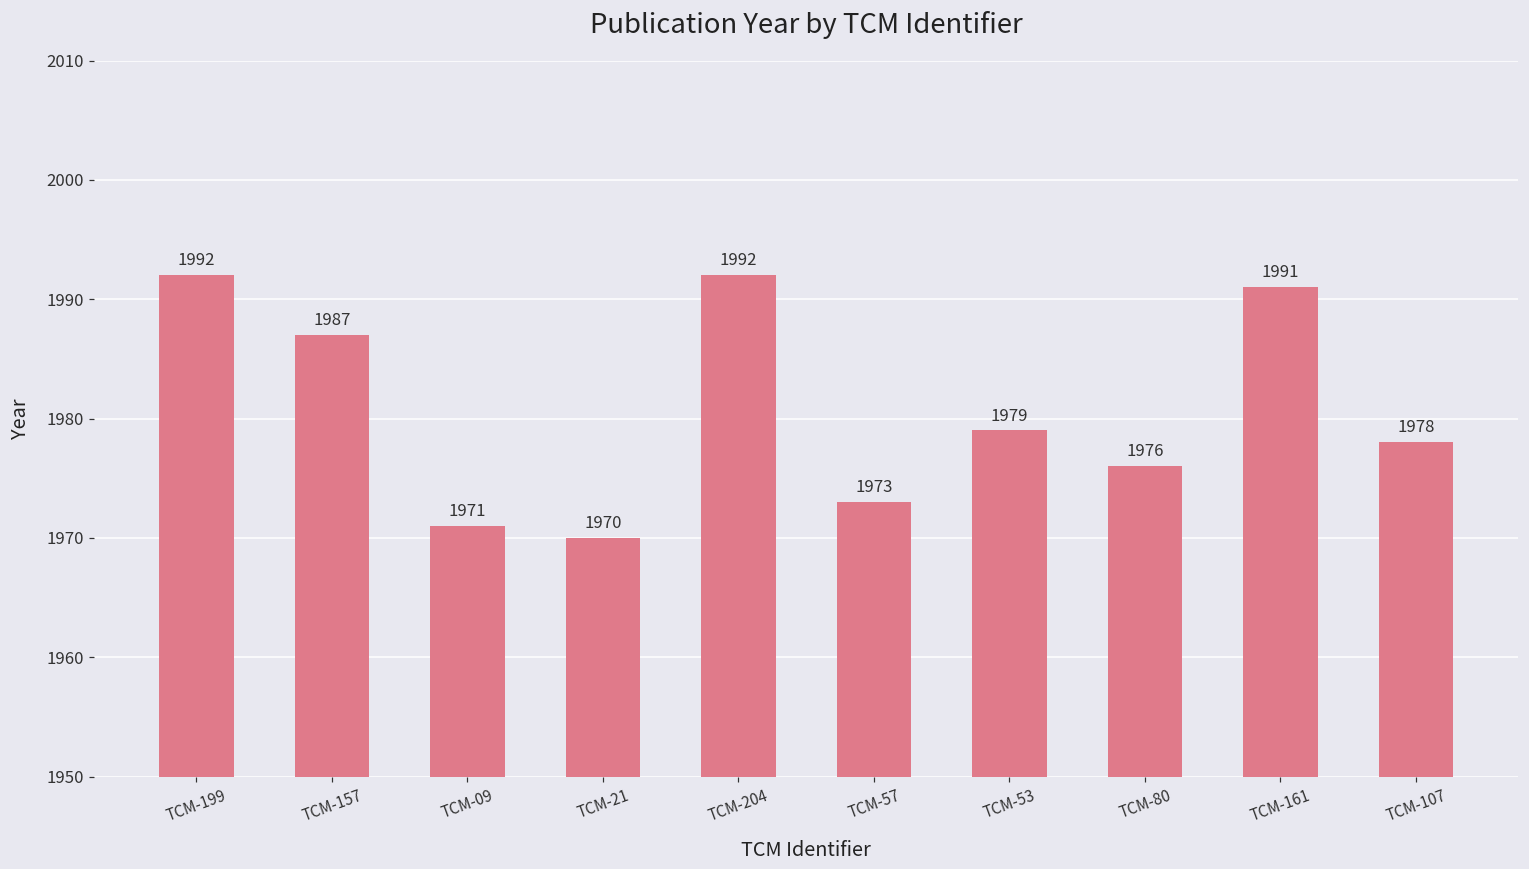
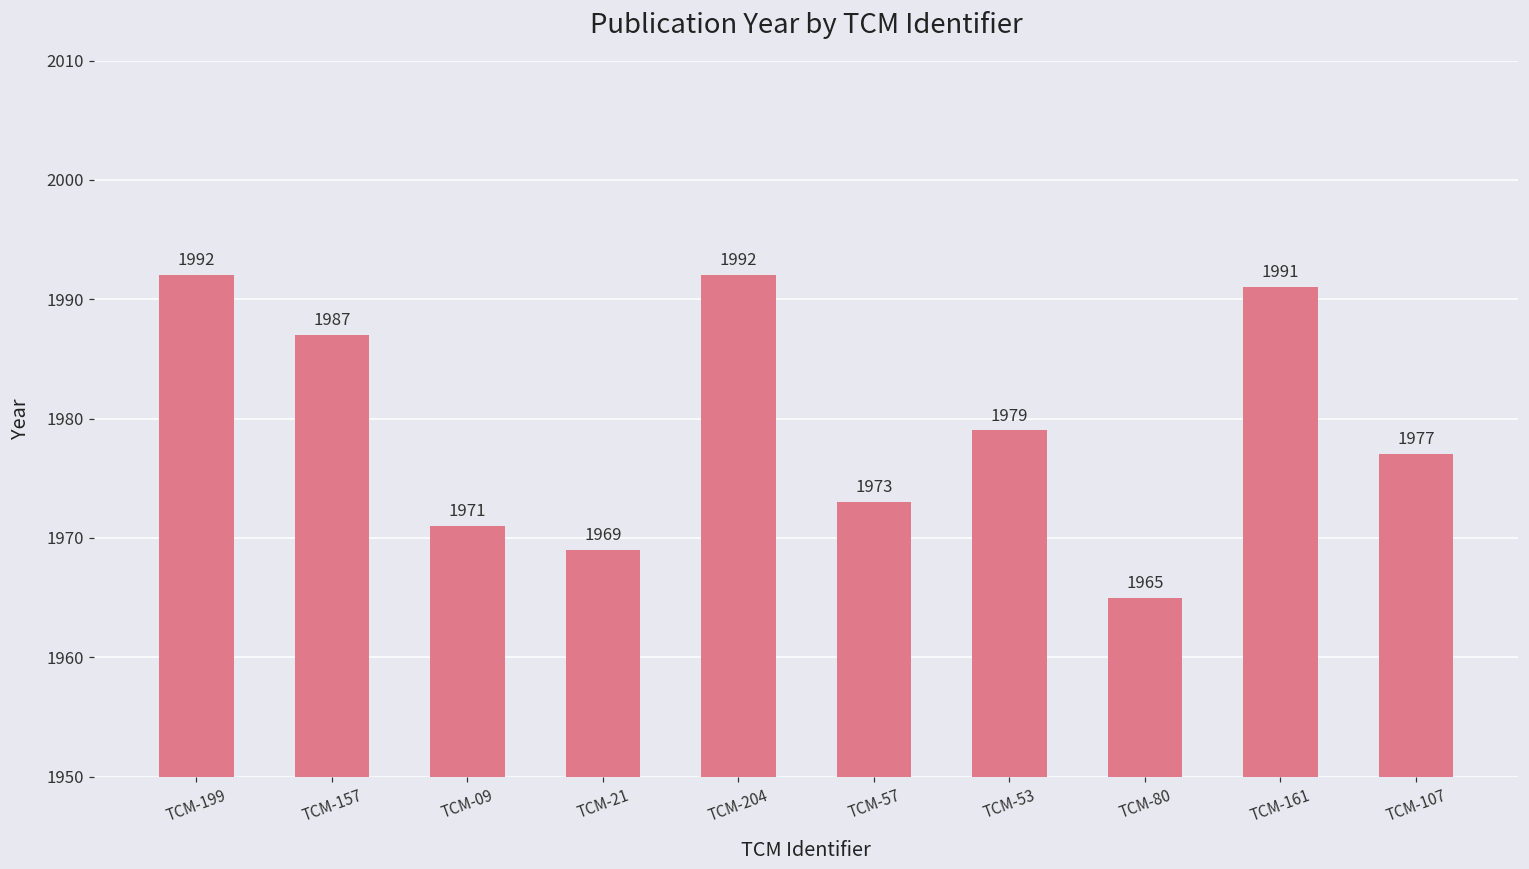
TCM-21: 1970 -> 1969
TCM-80: 1976 -> 1965
TCM-107: 1978 -> 1977
